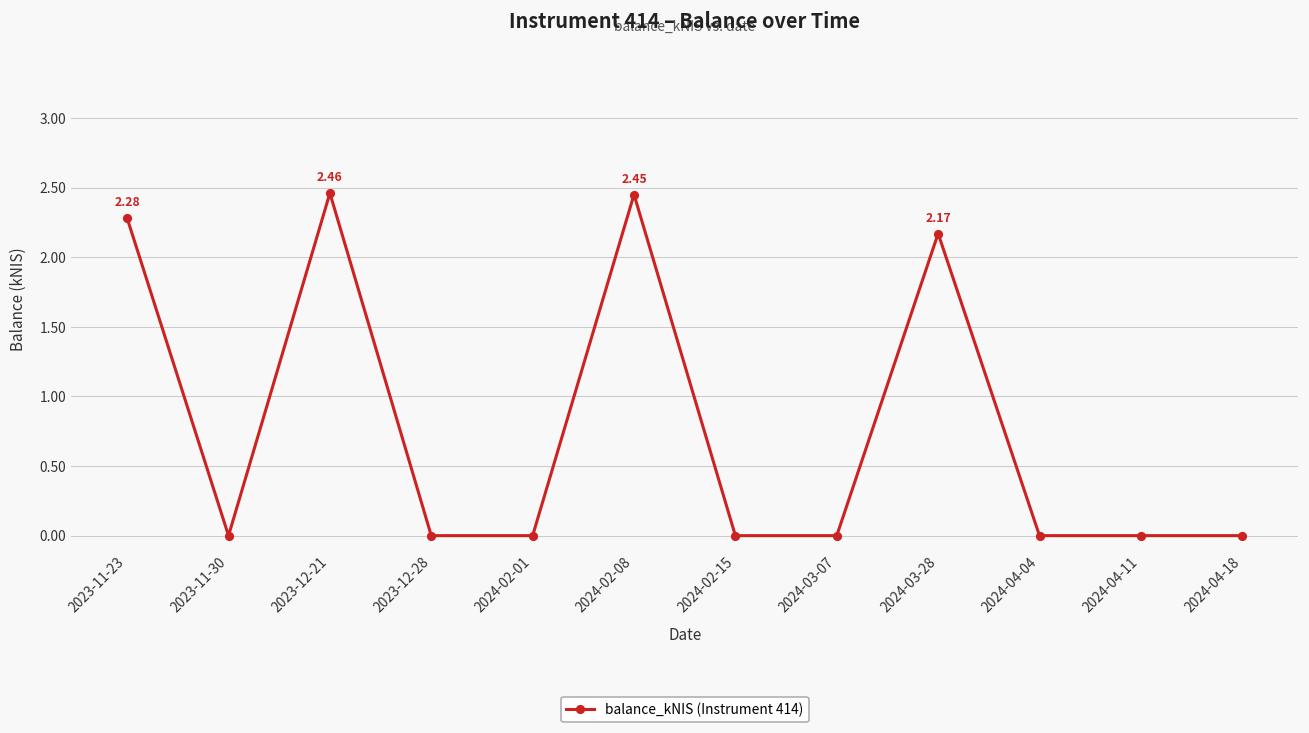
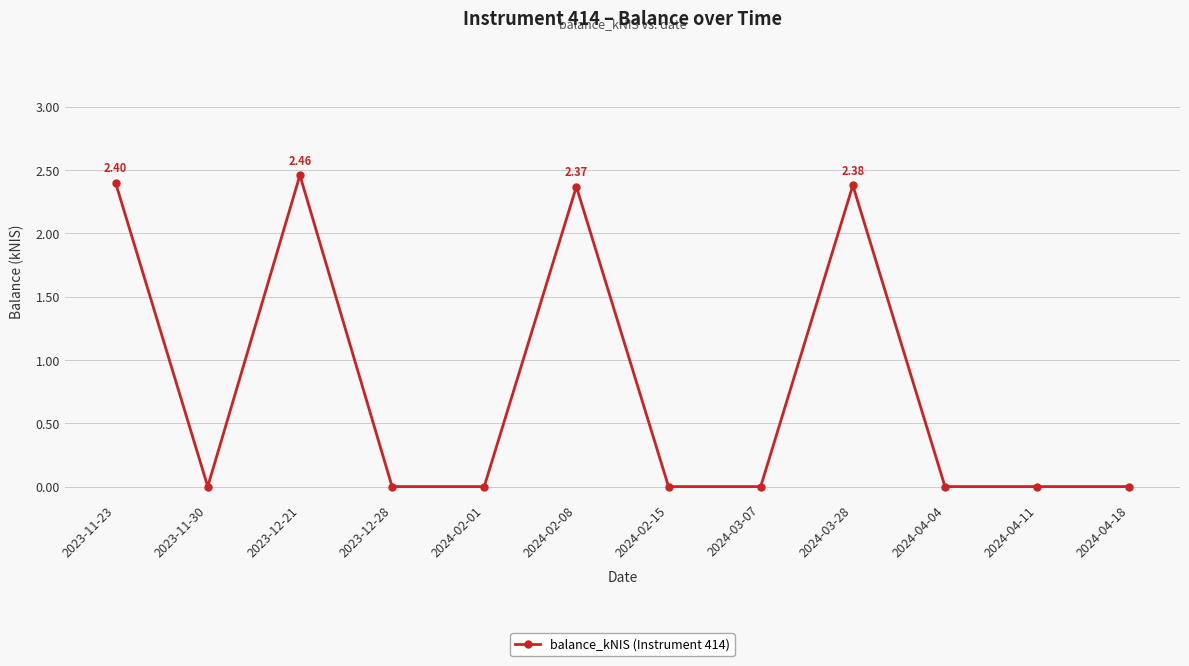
2023-11-23: 2.28 -> 2.40
2024-02-08: 2.45 -> 2.37
2024-03-28: 2.17 -> 2.38
